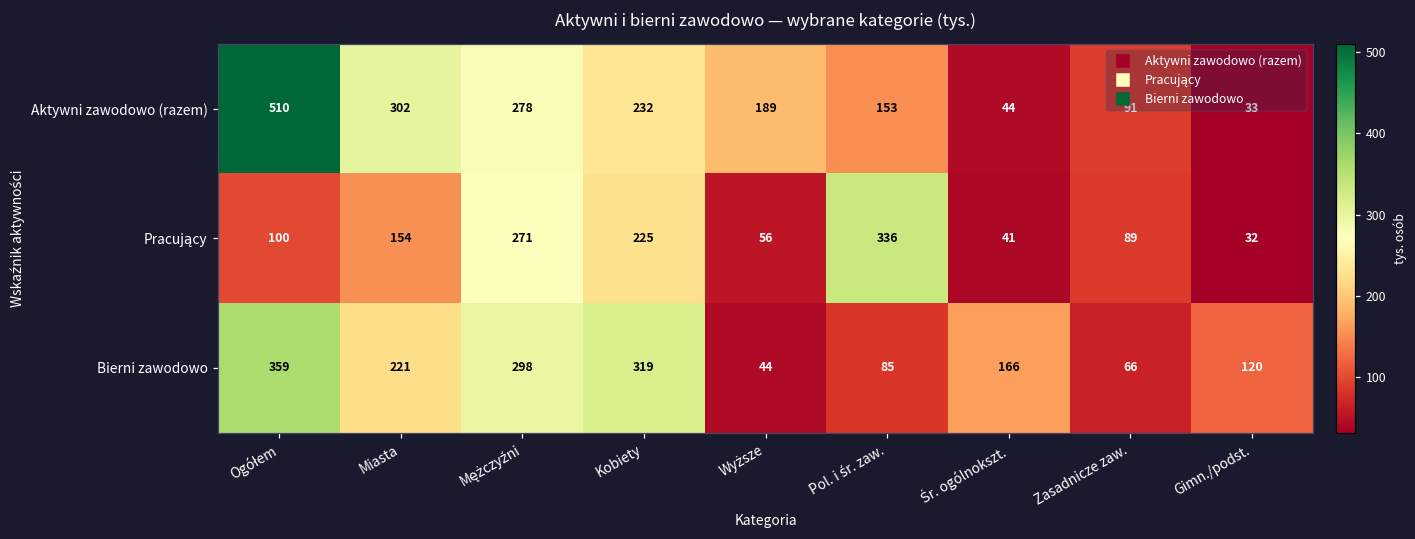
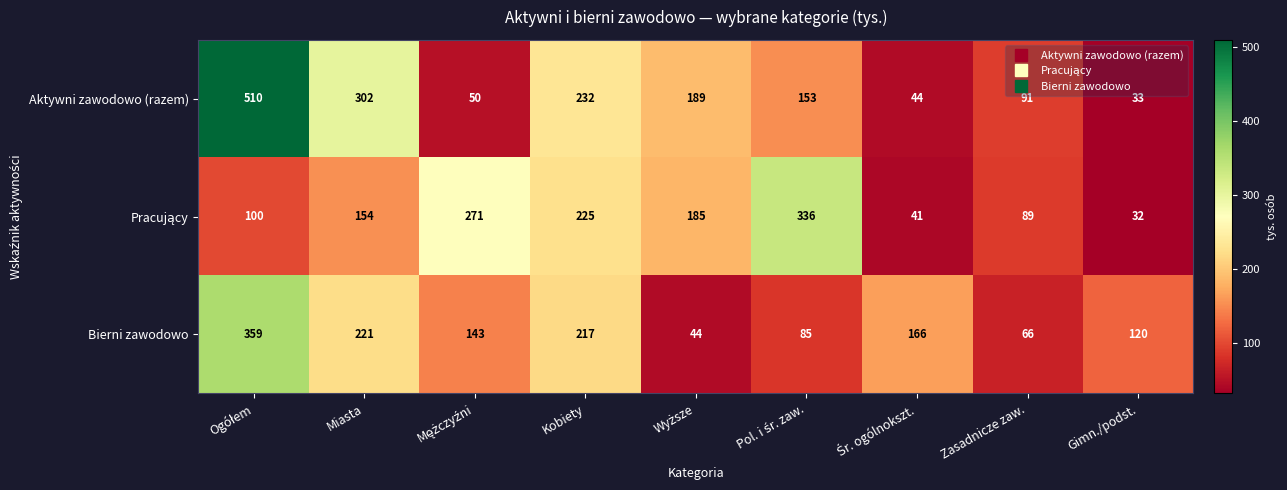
Aktywni zawodowo (razem), Mężczyźni: 278 -> 50
Pracujący, Wyższe: 56 -> 185
Bierni zawodowo, Mężczyźni: 298 -> 143
Bierni zawodowo, Kobiety: 319 -> 217
